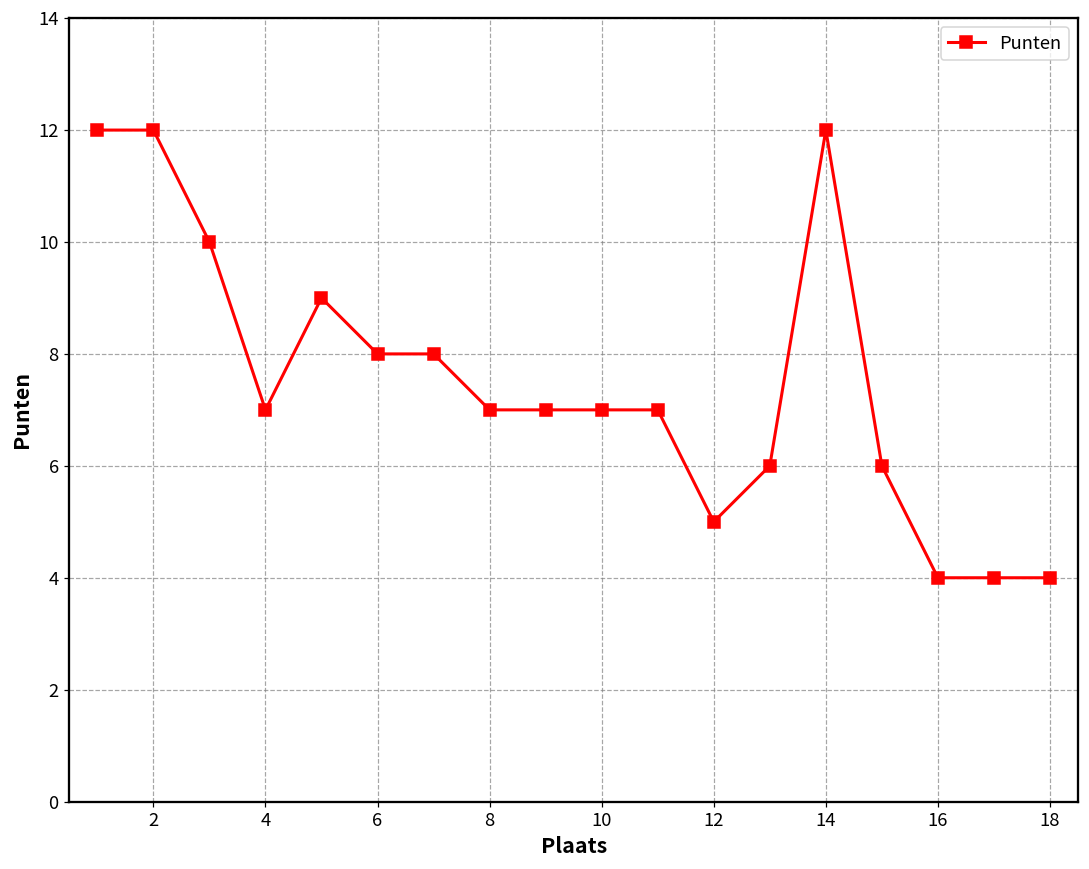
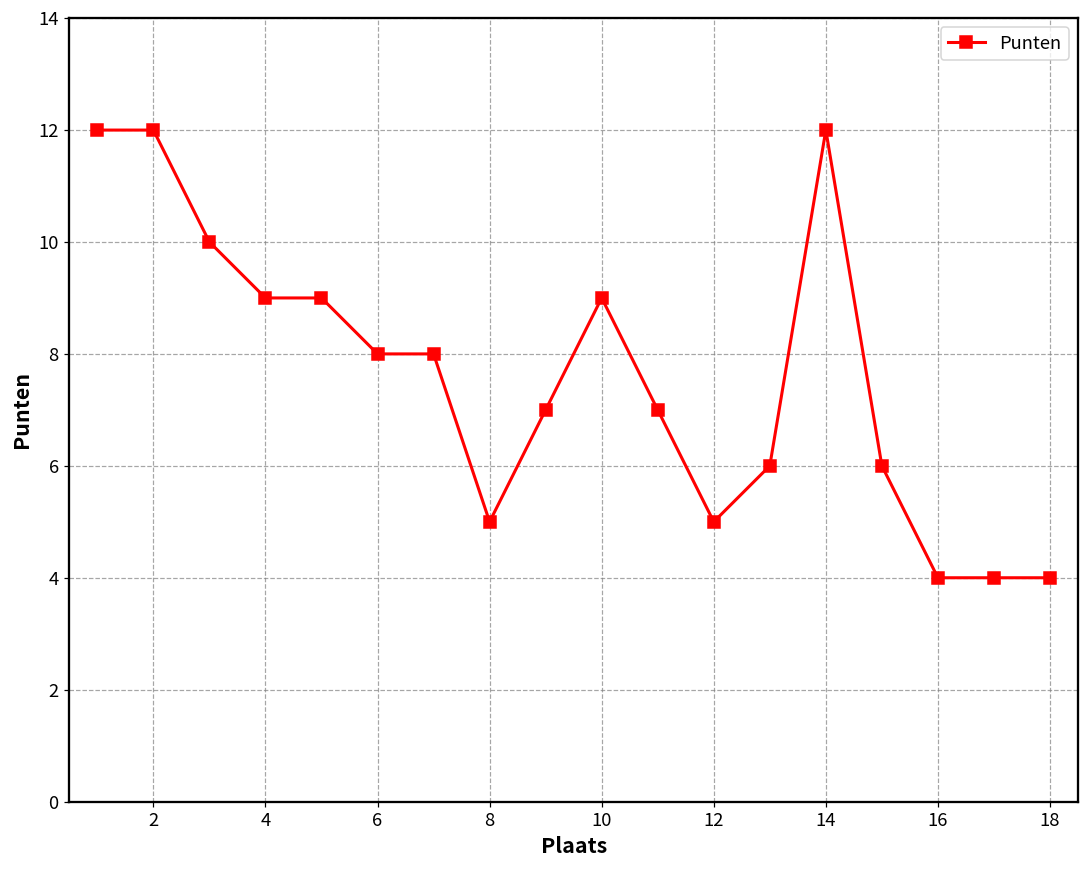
4: 7 -> 9
8: 7 -> 5
10: 7 -> 9
